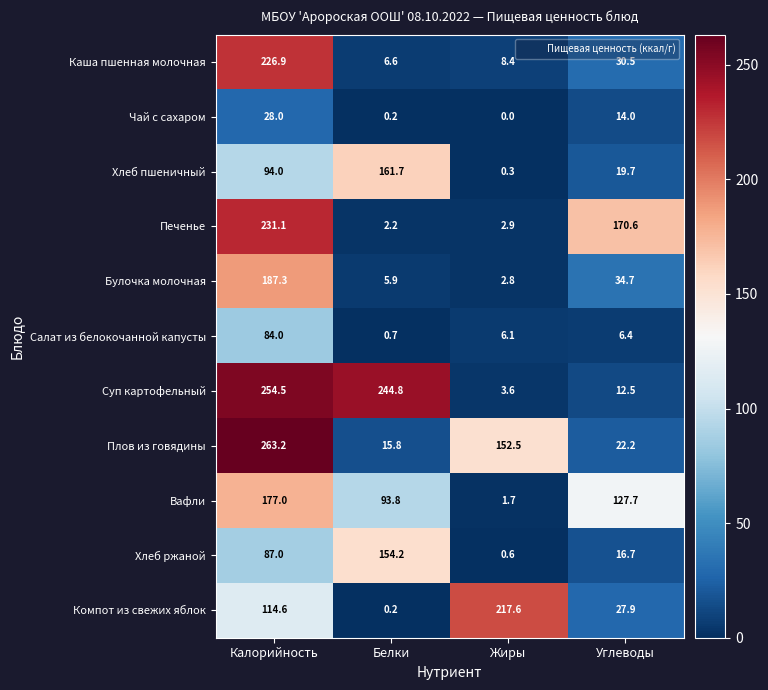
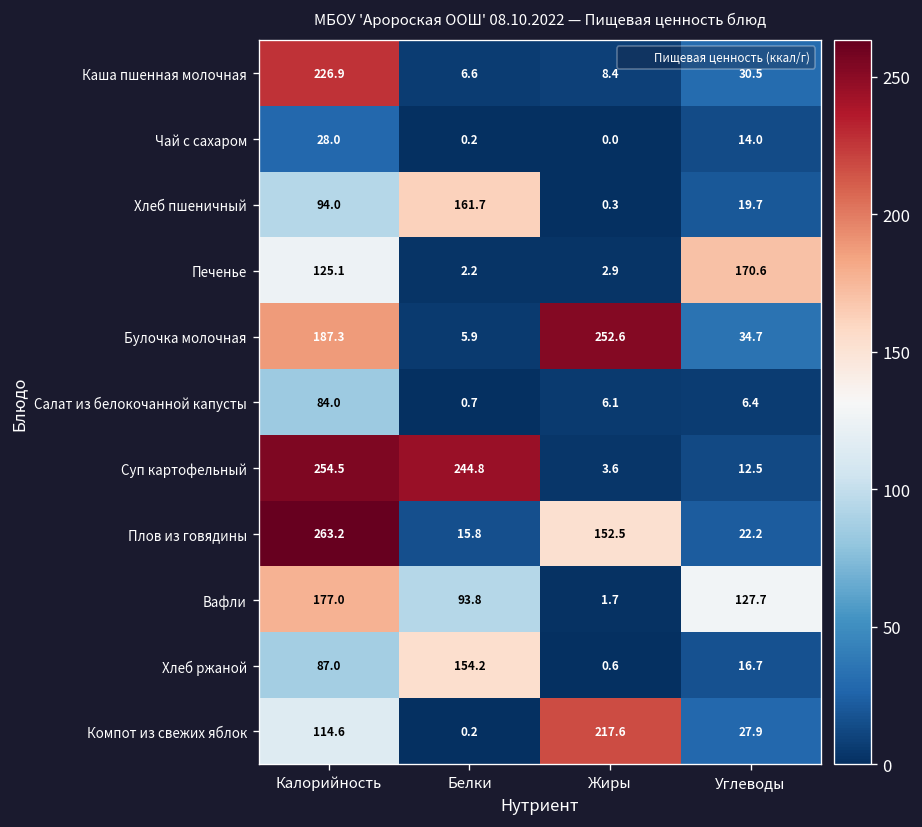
Печенье, Калорийность: 231.1 -> 125.1
Булочка молочная, Жиры: 2.8 -> 252.6
